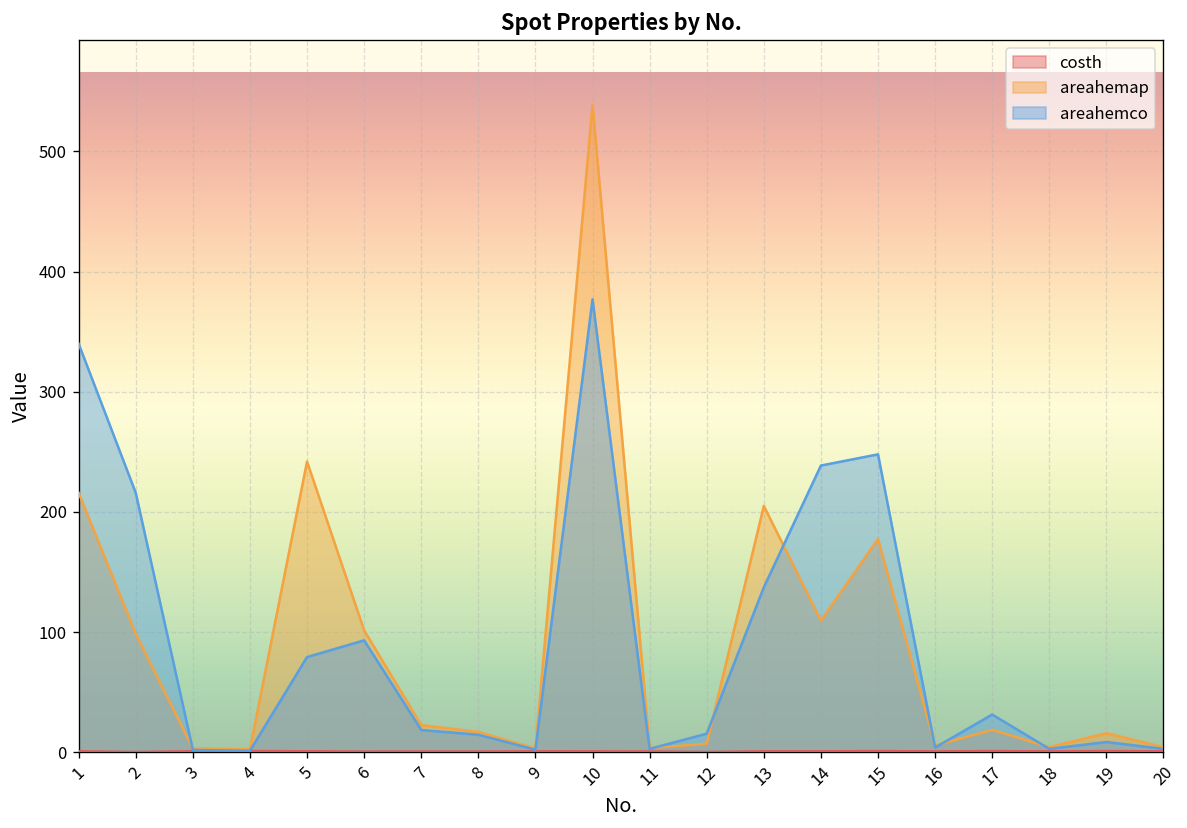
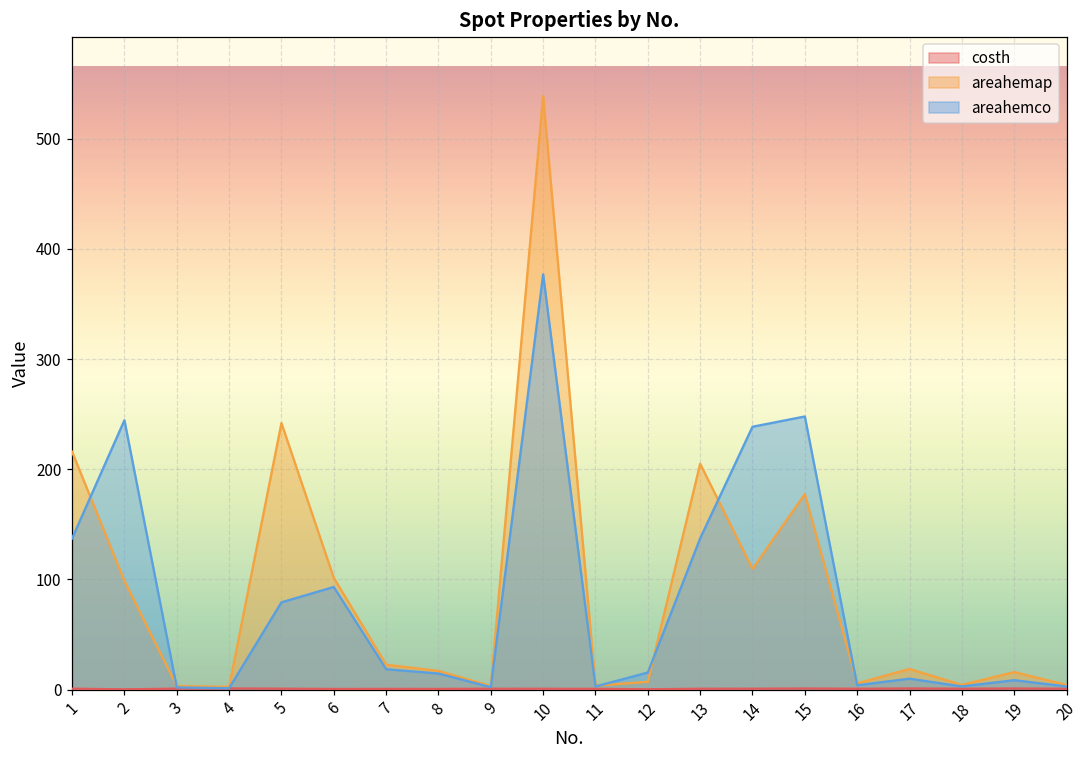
areahemco, 1: 340 -> 137
areahemco, 2: 216 -> 245
areahemco, 17: 31 -> 10
